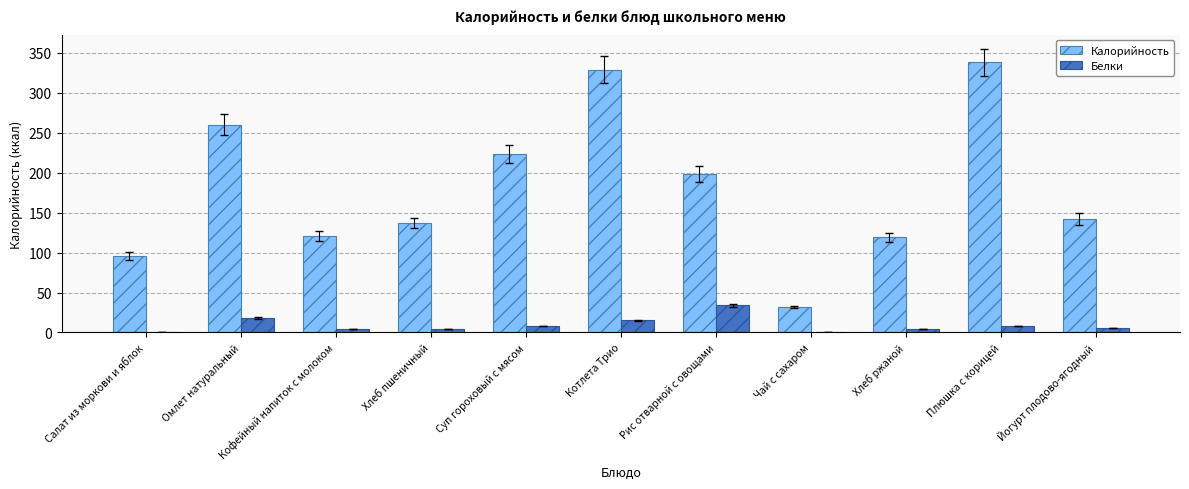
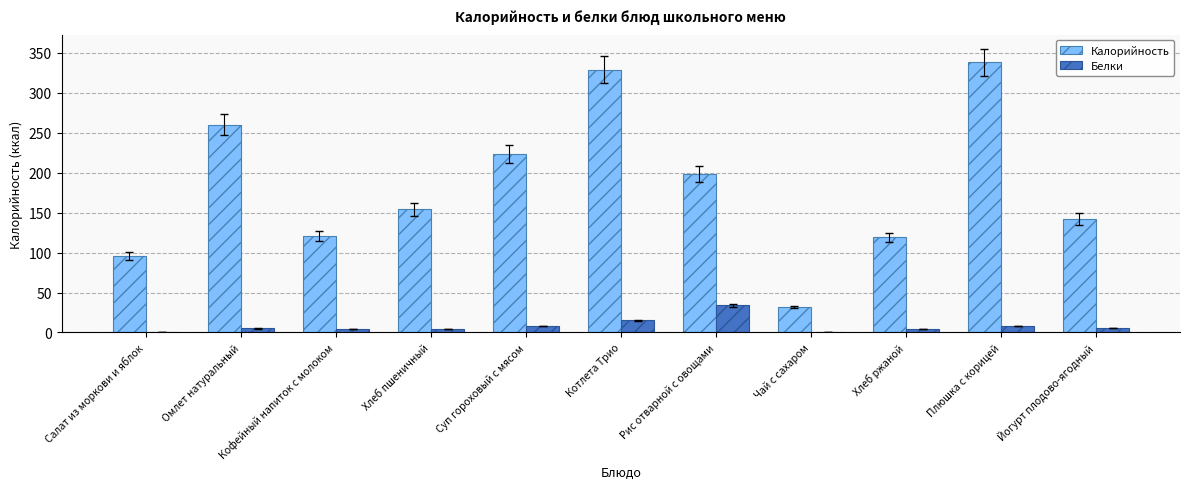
Белки, Омлет натуральный: 20 -> 10
Калорийность, Хлеб пшеничный: 140 -> 150
